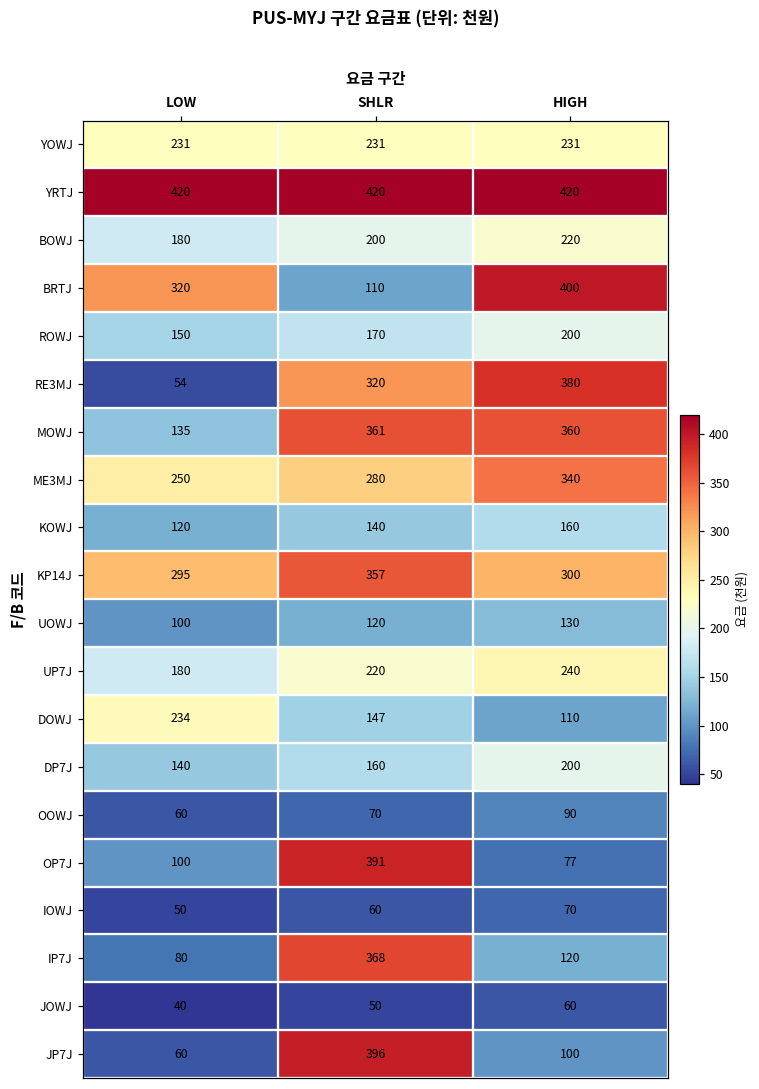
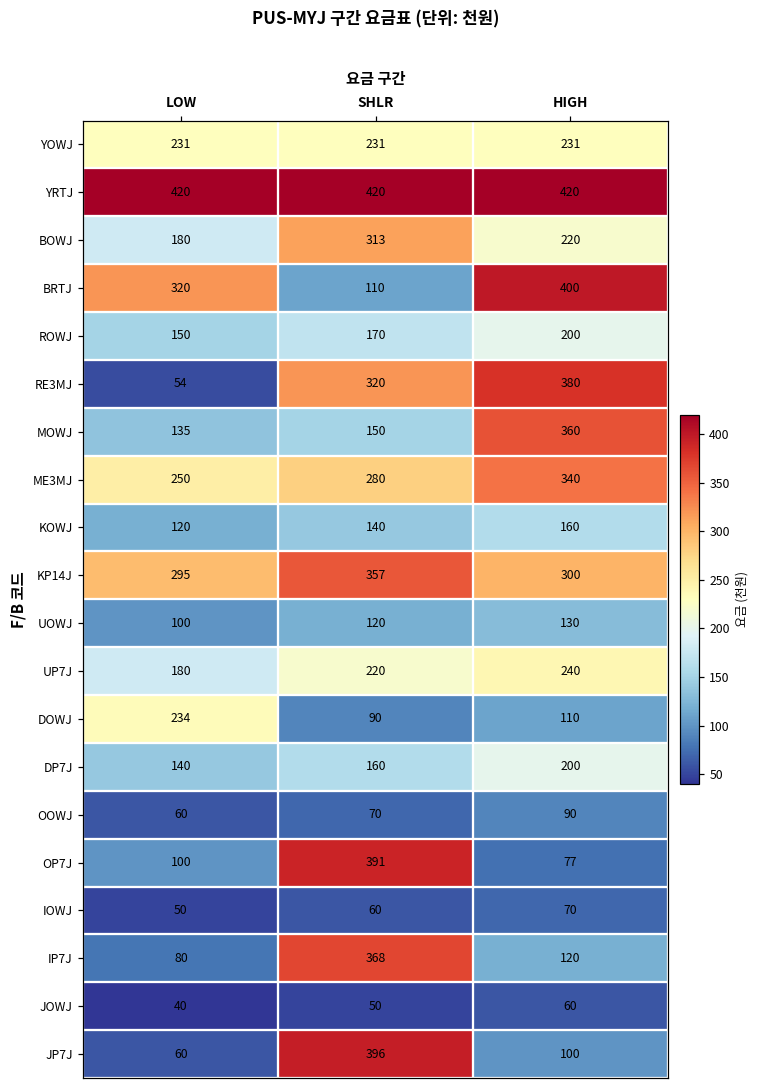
BOWJ, SHLR: 200 -> 313
MOWJ, SHLR: 361 -> 150
DOWJ, SHLR: 147 -> 90
